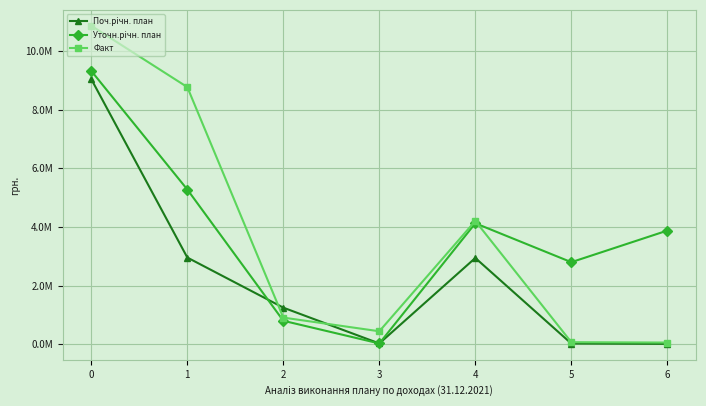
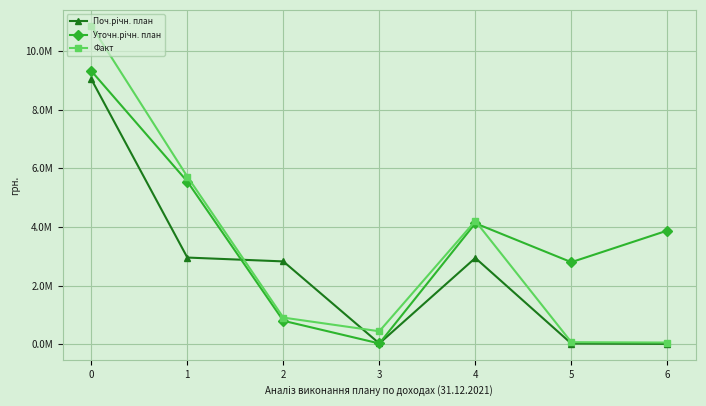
Уточн.річн. план, 1: 5300000 -> 5500000
Факт, 1: 8800000 -> 5700000
Поч.річн. план, 2: 1200000 -> 2800000
